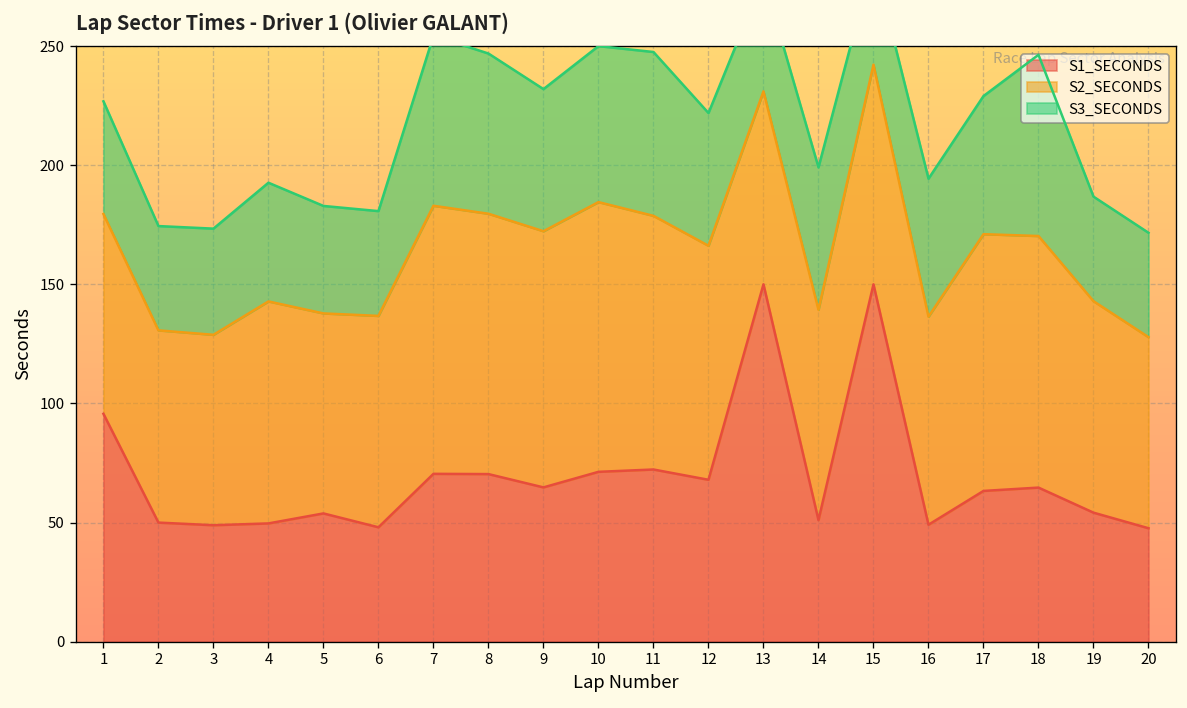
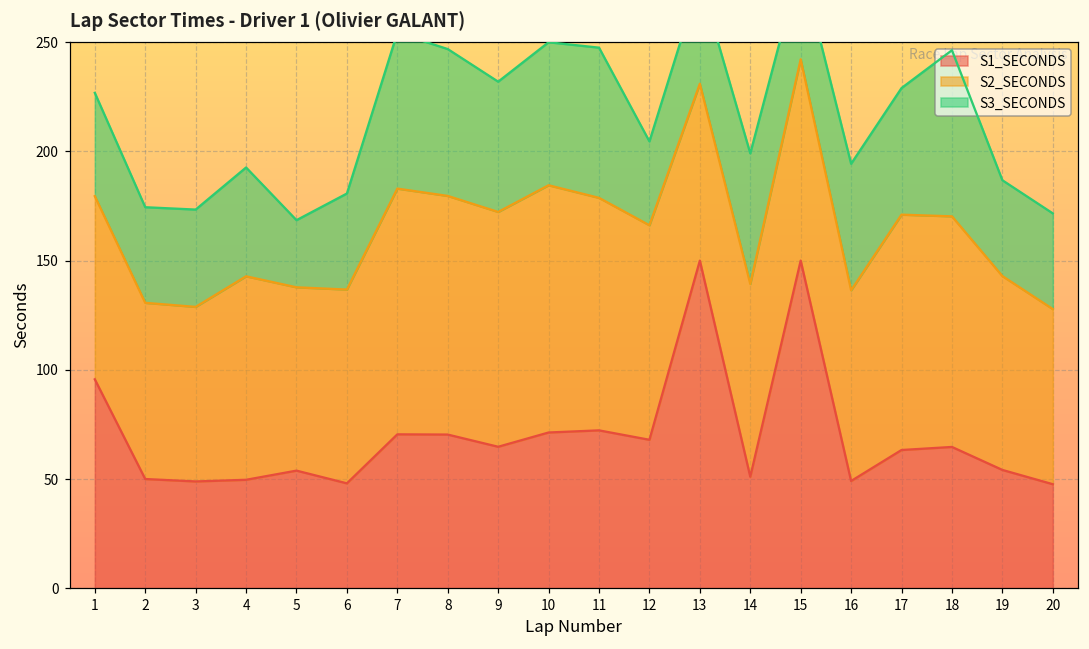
S3_SECONDS, 5: 45 -> 31
S3_SECONDS, 12: 56 -> 38
